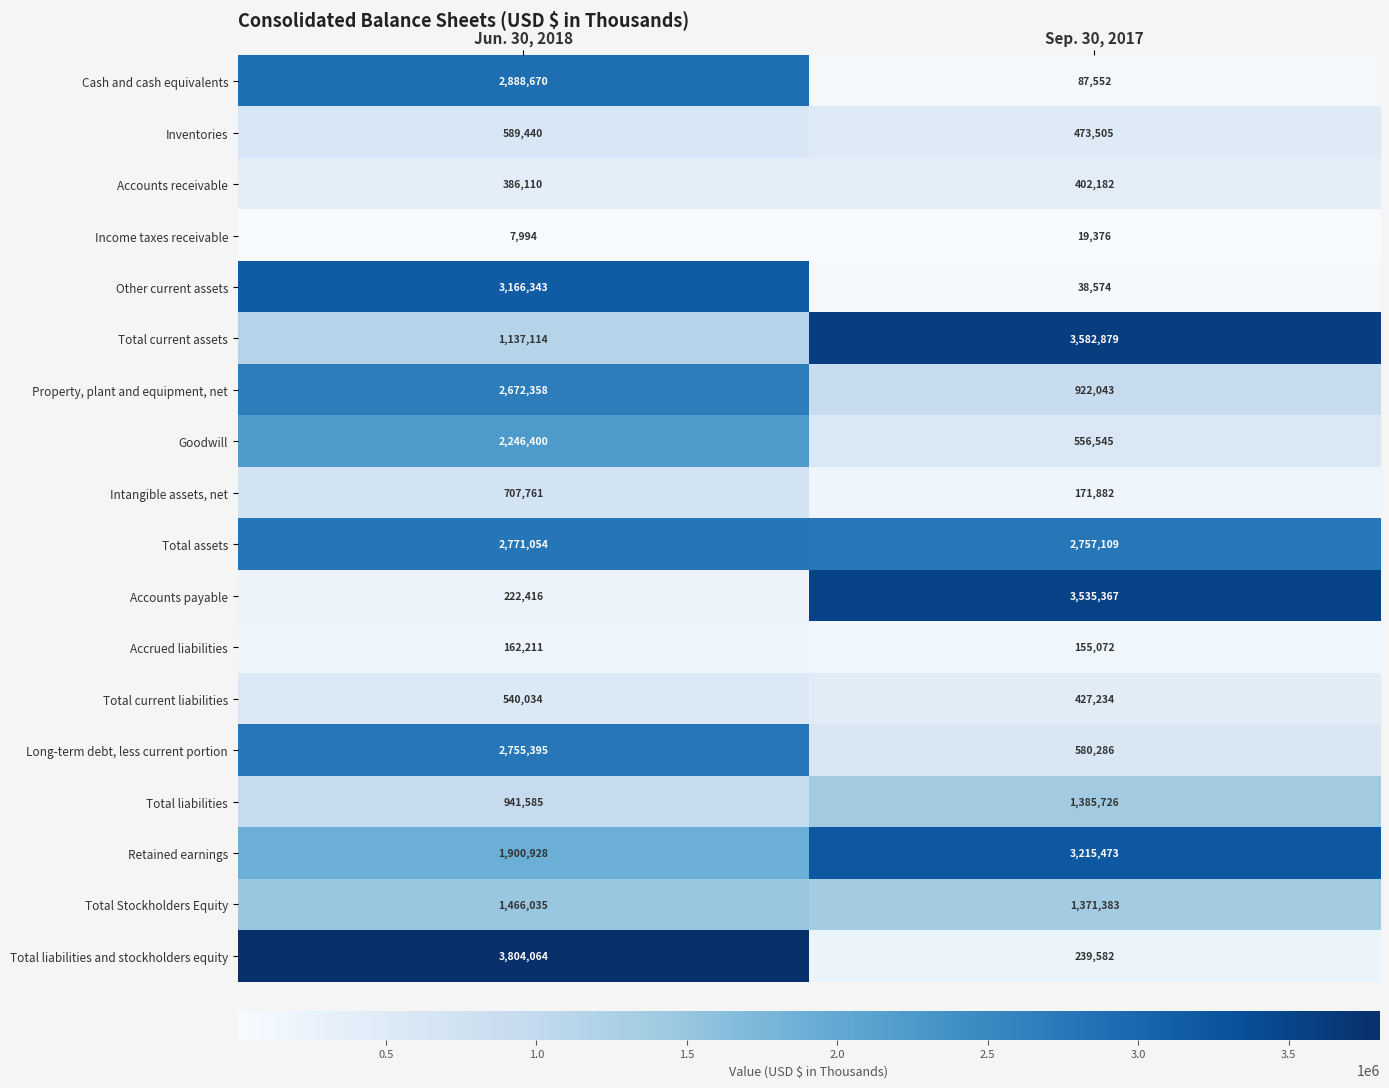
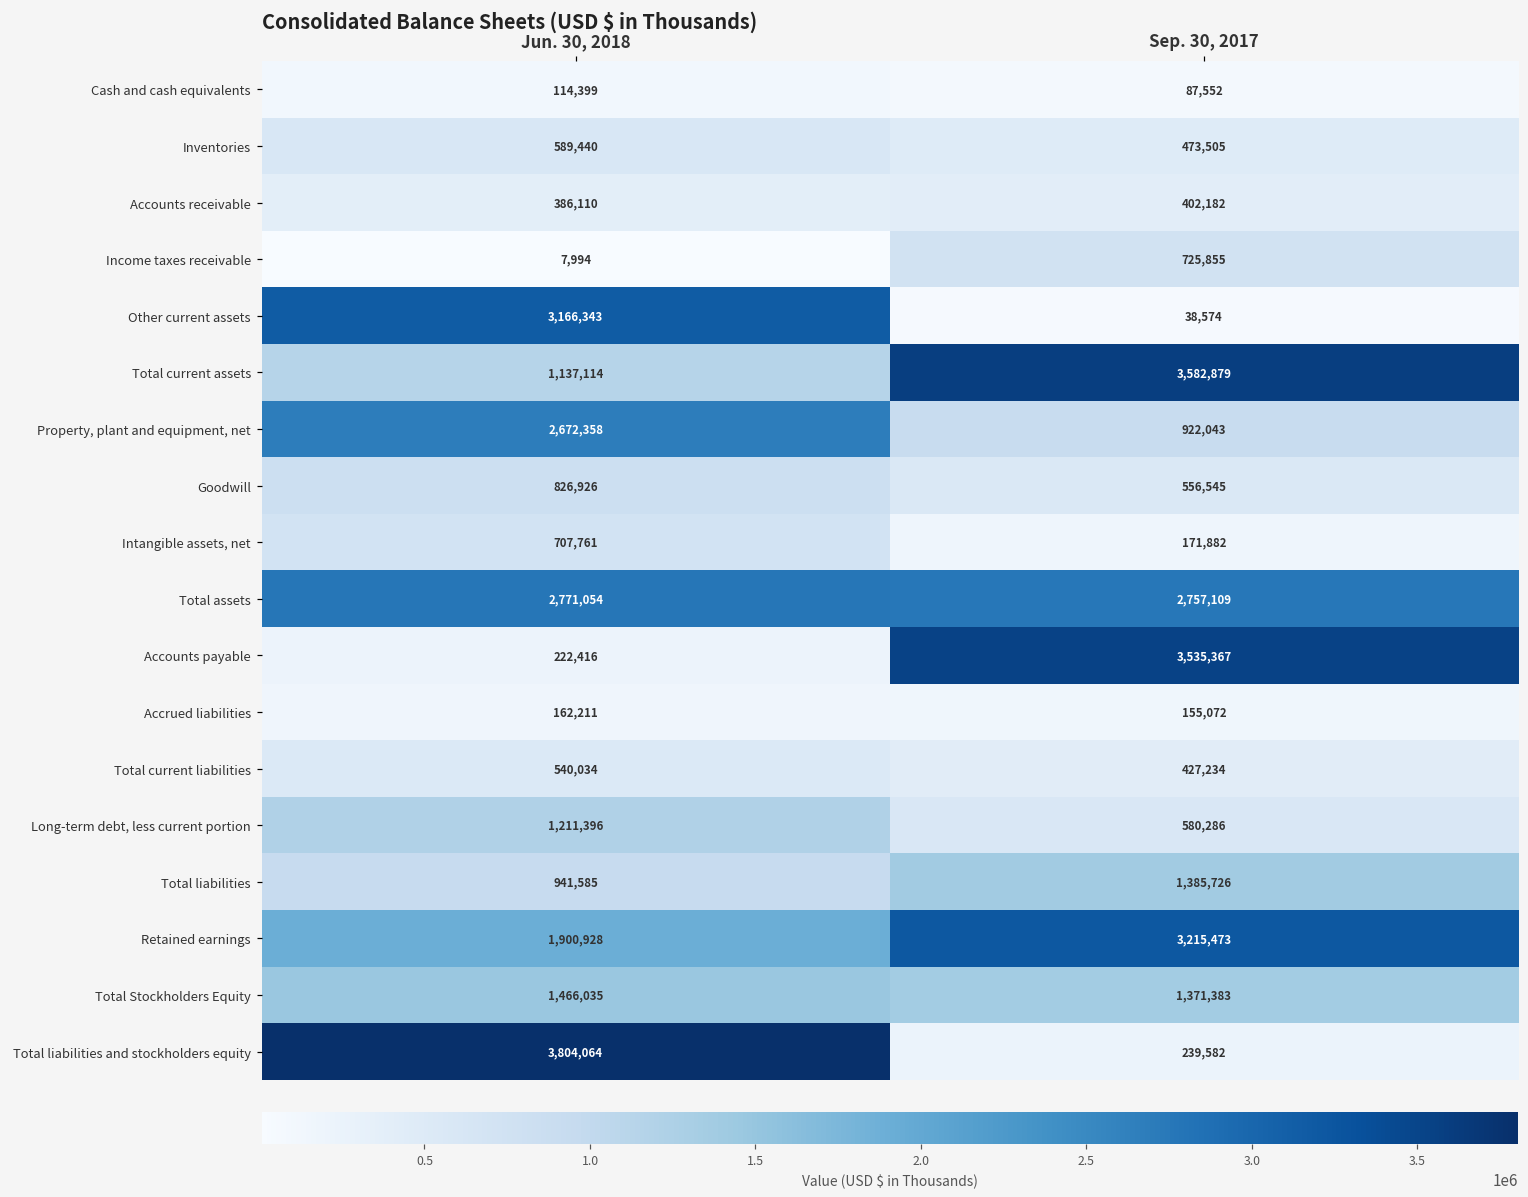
Cash and cash equivalents, Jun. 30, 2018: 2,888,670 -> 114,399
Income taxes receivable, Sep. 30, 2017: 19,376 -> 725,855
Goodwill, Jun. 30, 2018: 2,246,400 -> 826,926
Long-term debt, less current portion, Jun. 30, 2018: 2,755,395 -> 1,211,396
